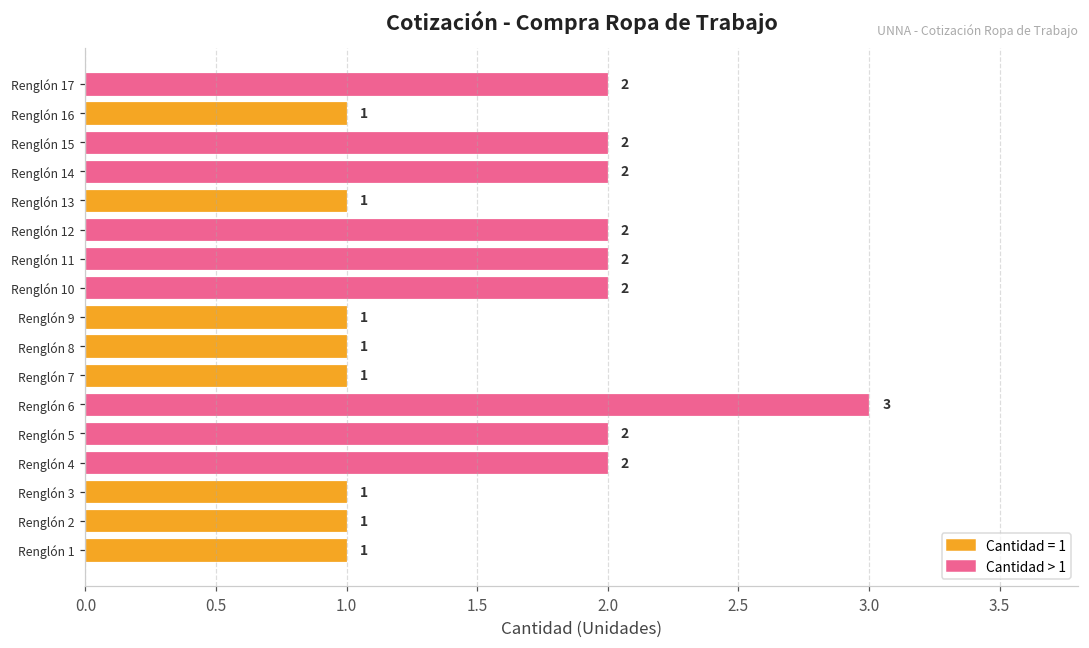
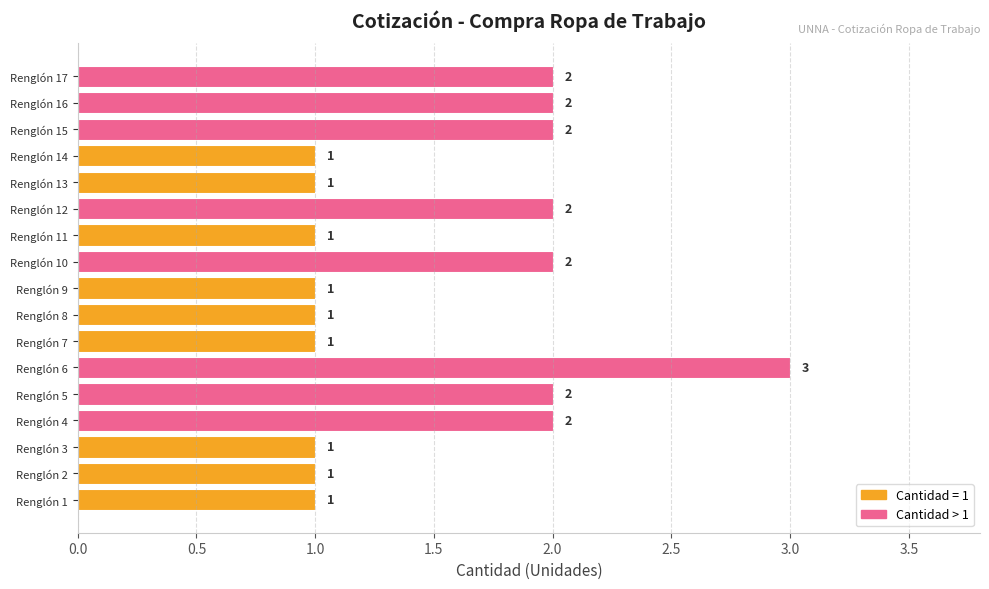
Renglón 16: 1 -> 2
Renglón 14: 2 -> 1
Renglón 11: 2 -> 1
